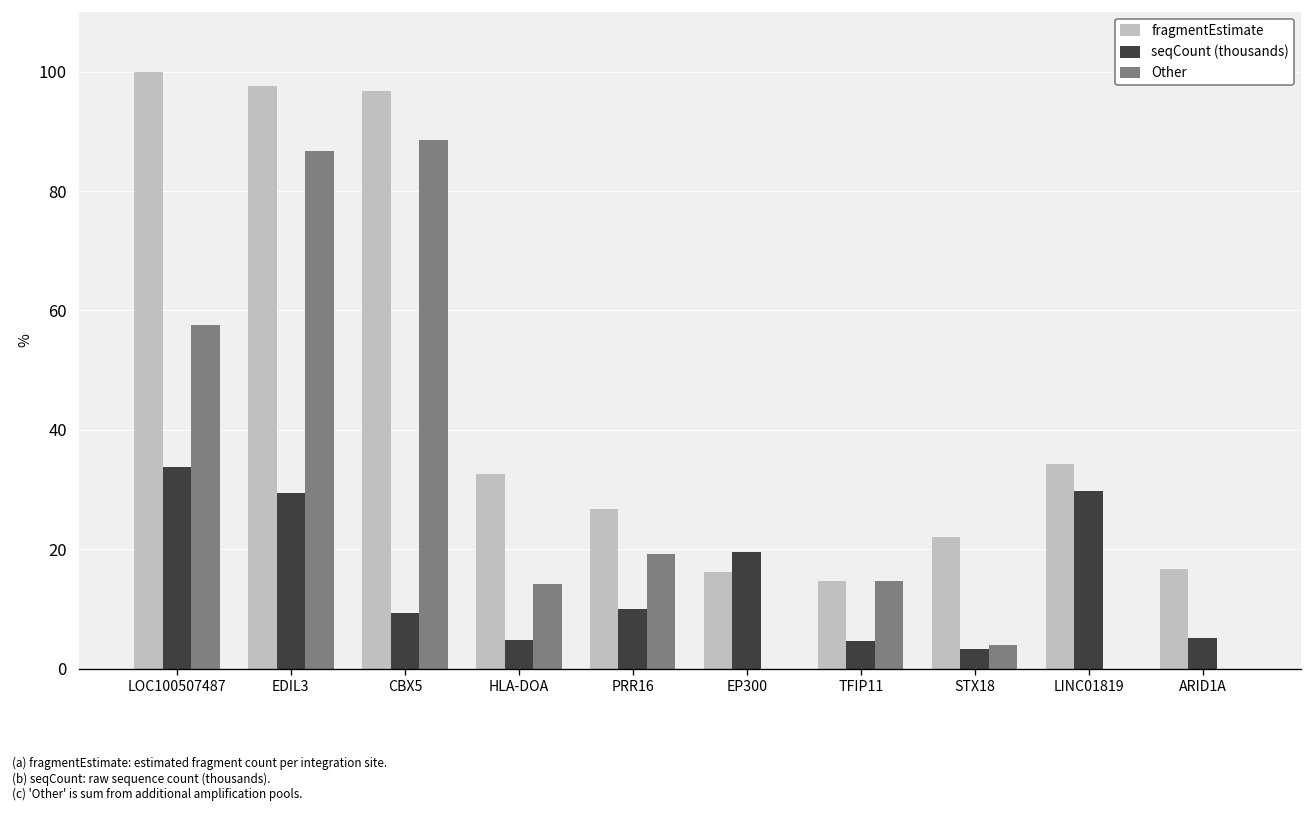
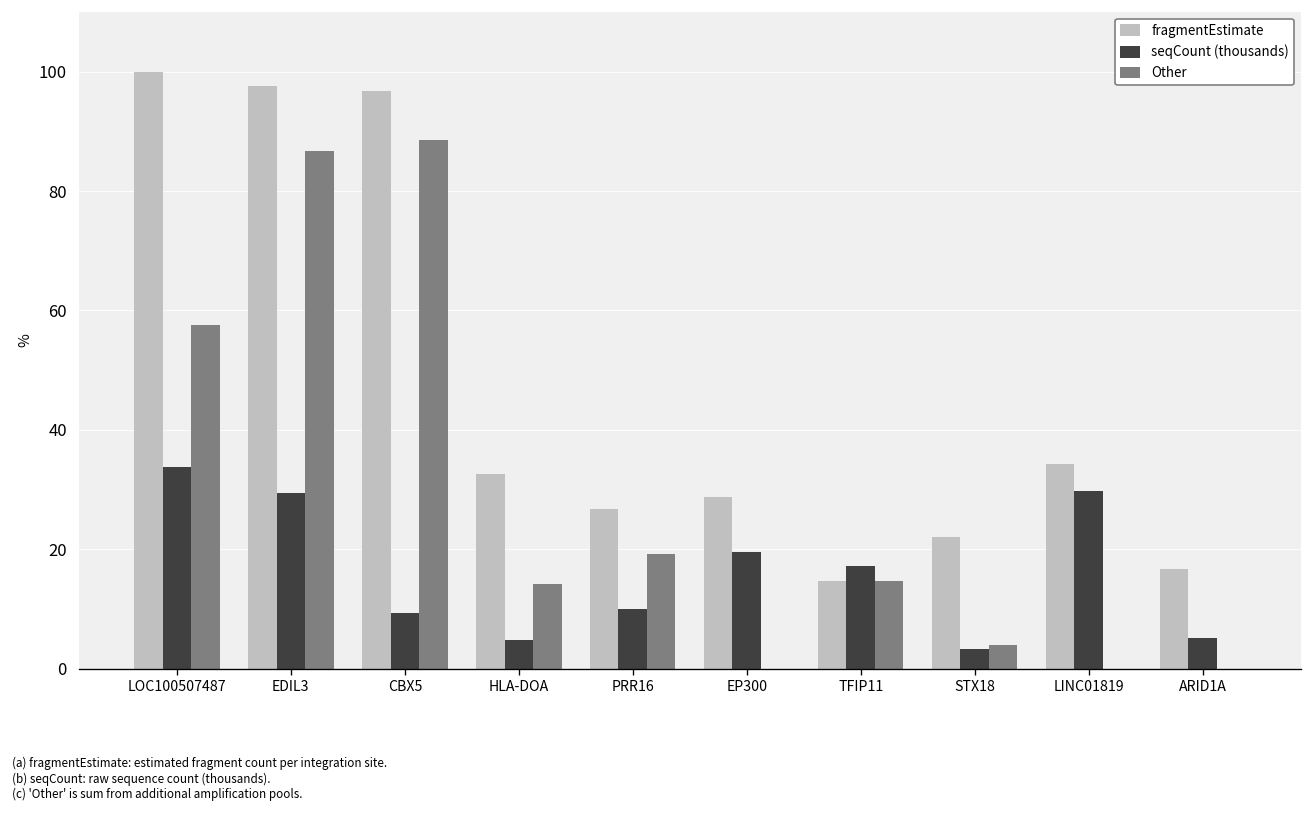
fragmentEstimate, EP300: 16 -> 29
seqCount (thousands), TFIP11: 5 -> 17
